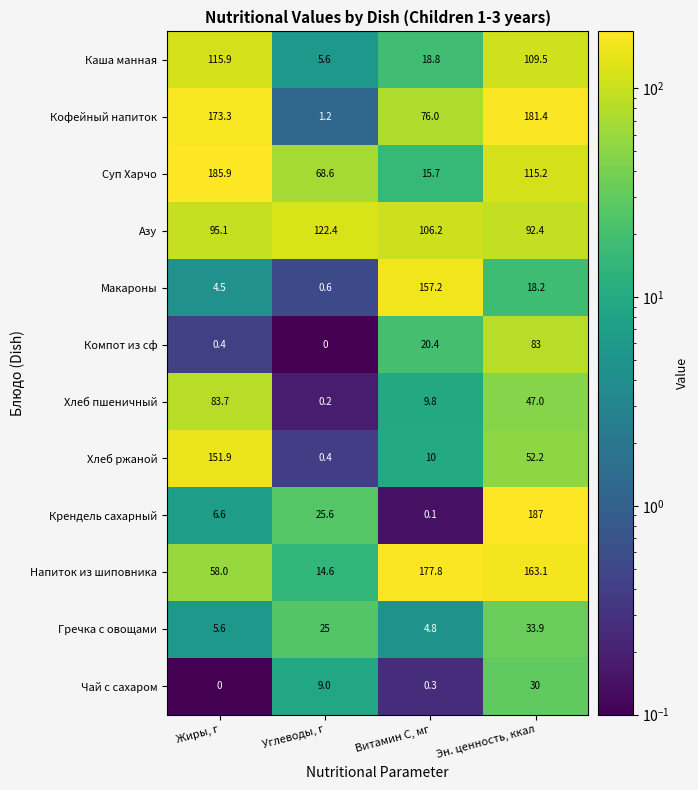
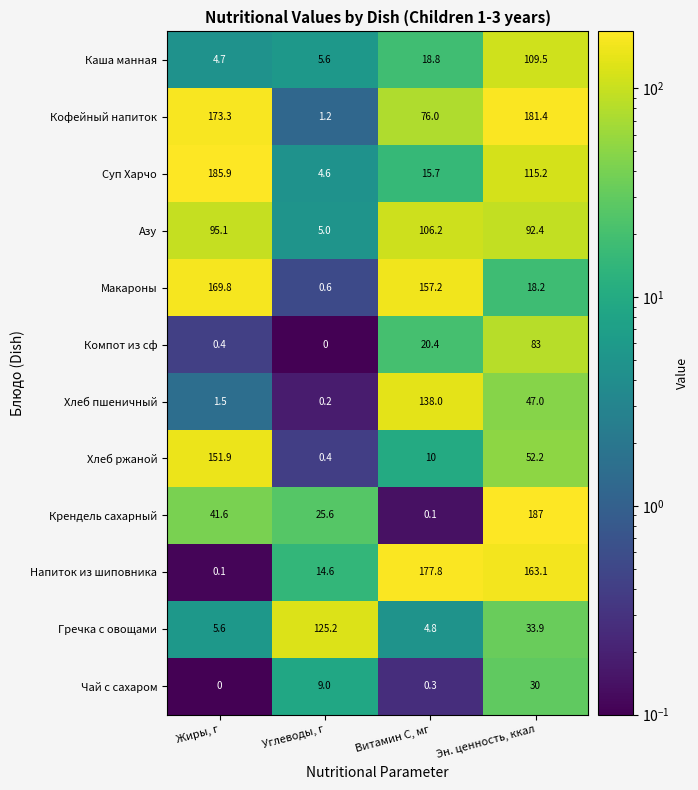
Каша манная, Жиры, г: 115.9 -> 4.7
Суп Харчо, Углеводы, г: 68.6 -> 4.6
Азу, Углеводы, г: 122.4 -> 5.0
Макароны, Жиры, г: 4.5 -> 169.8
Хлеб пшеничный, Жиры, г: 83.7 -> 1.5
Хлеб пшеничный, Витамин С, мг: 9.8 -> 138.0
Крендель сахарный, Жиры, г: 6.6 -> 41.6
Напиток из шиповника, Жиры, г: 58.0 -> 0.1
Гречка с овощами, Углеводы, г: 25 -> 125.2
